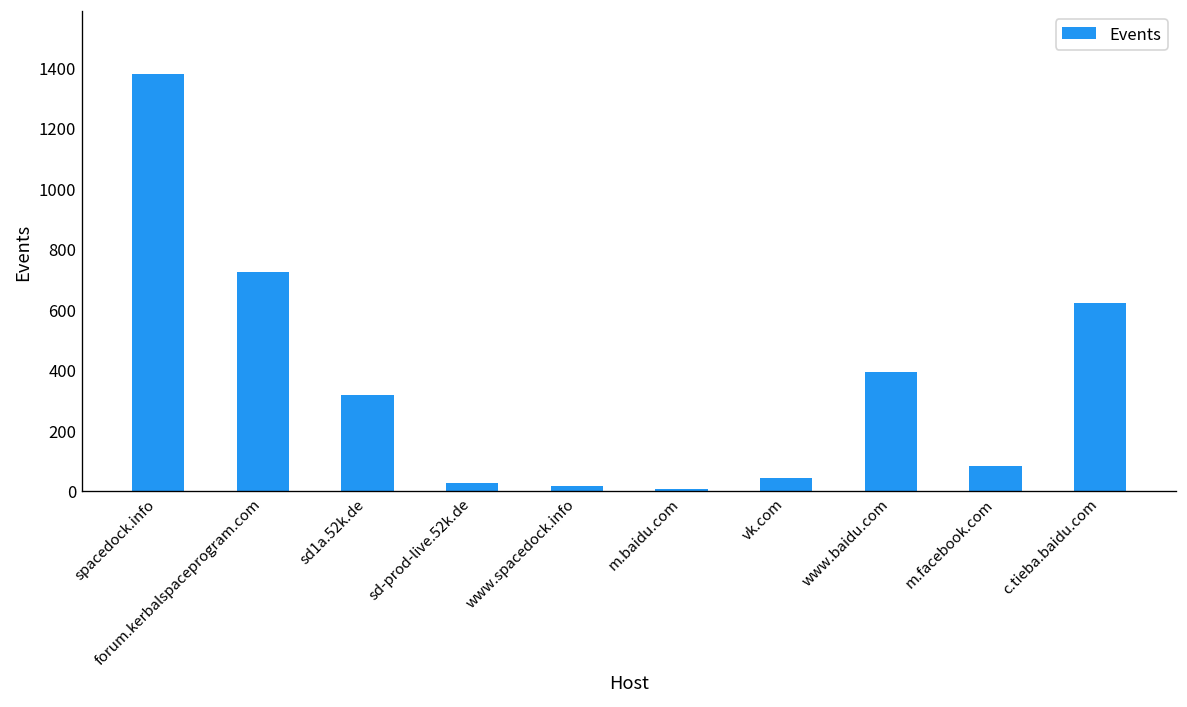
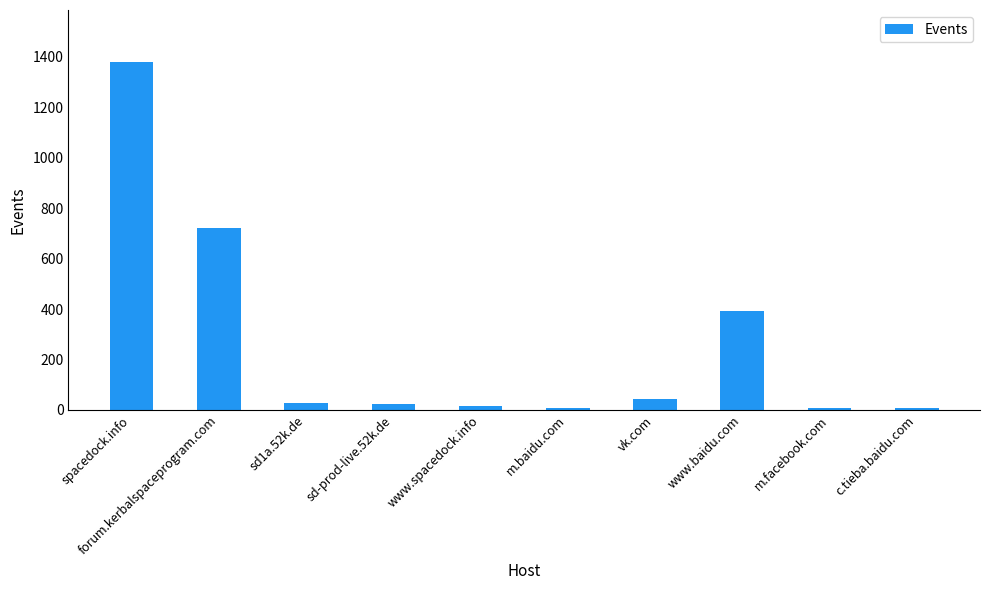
sd1a.52k.de: 320 -> 30
m.facebook.com: 80 -> 10
c.tieba.baidu.com: 620 -> 10
